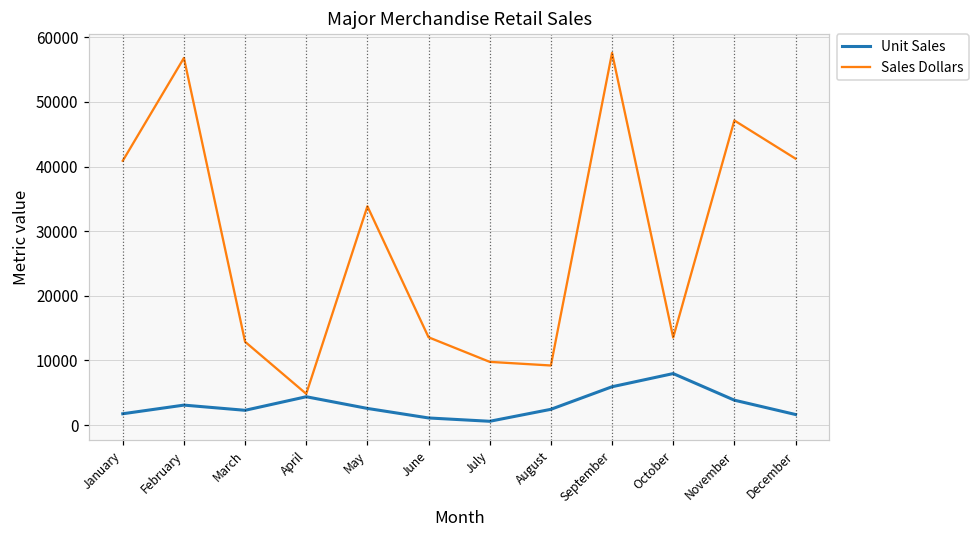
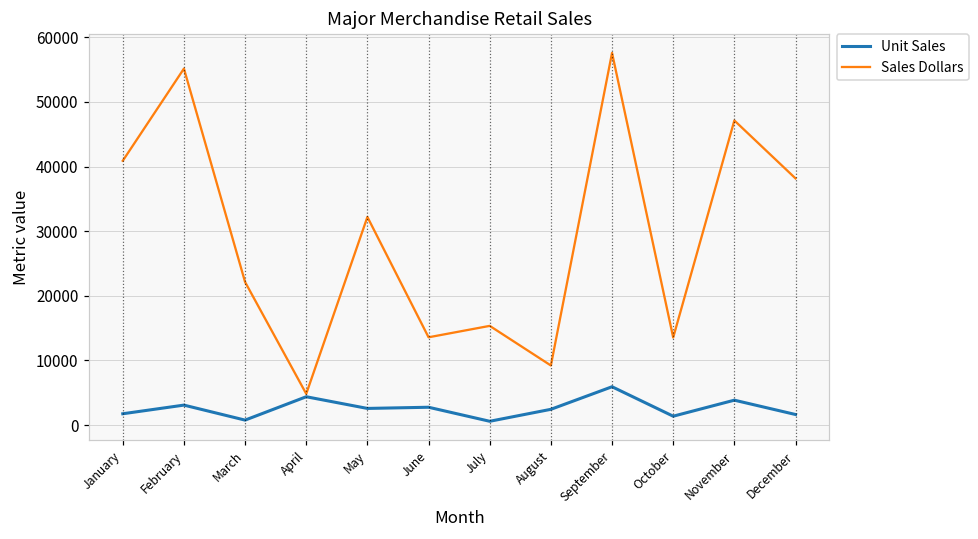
Sales Dollars, February: 57000 -> 55000
Unit Sales, March: 2000 -> 1000
Sales Dollars, March: 13000 -> 22000
Sales Dollars, May: 34000 -> 32000
Unit Sales, June: 1000 -> 3000
Sales Dollars, July: 10000 -> 15000
Unit Sales, October: 8000 -> 1000
Sales Dollars, December: 41000 -> 38000
